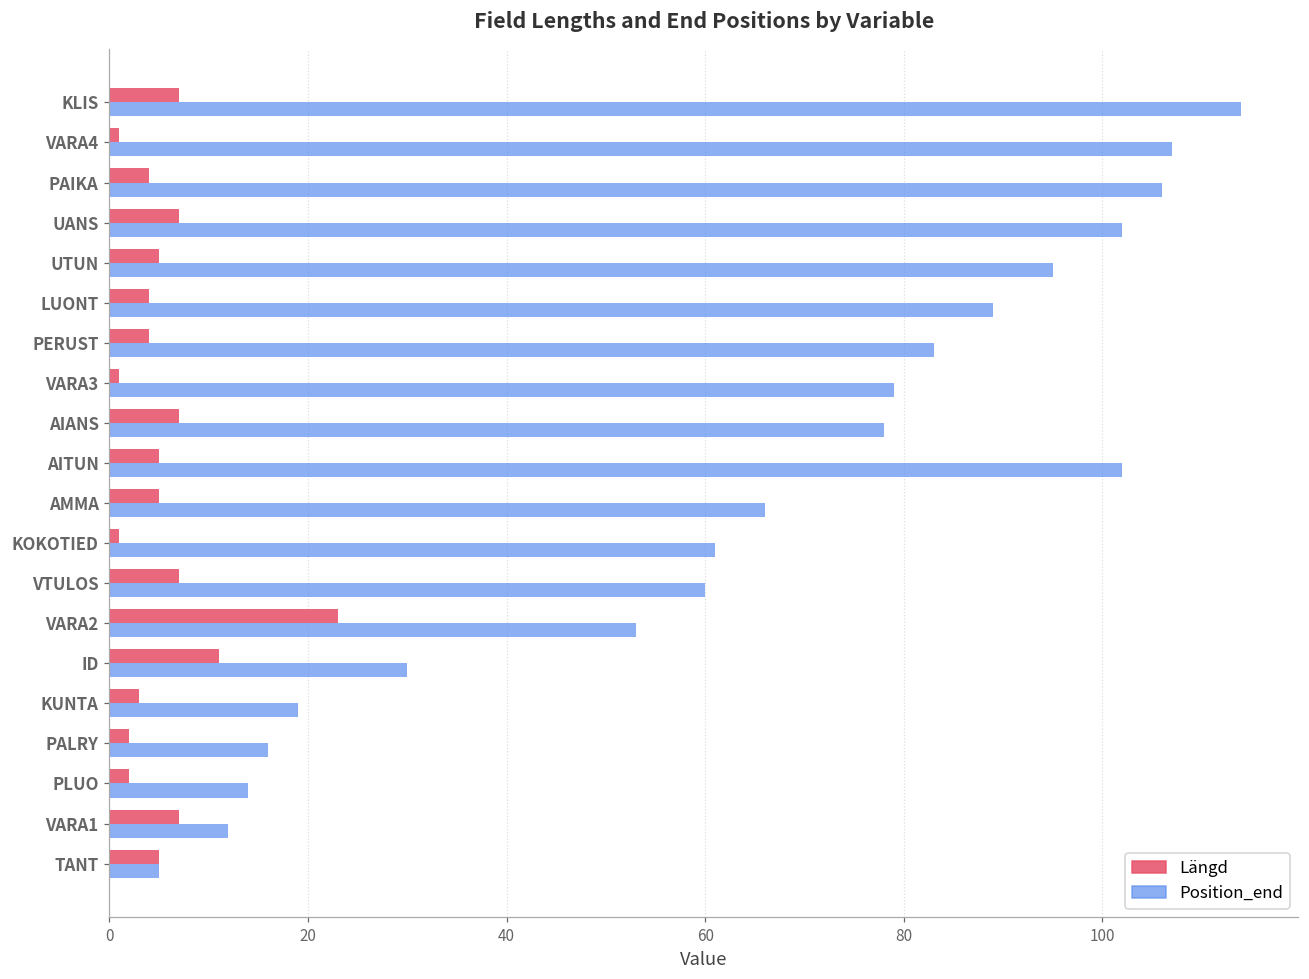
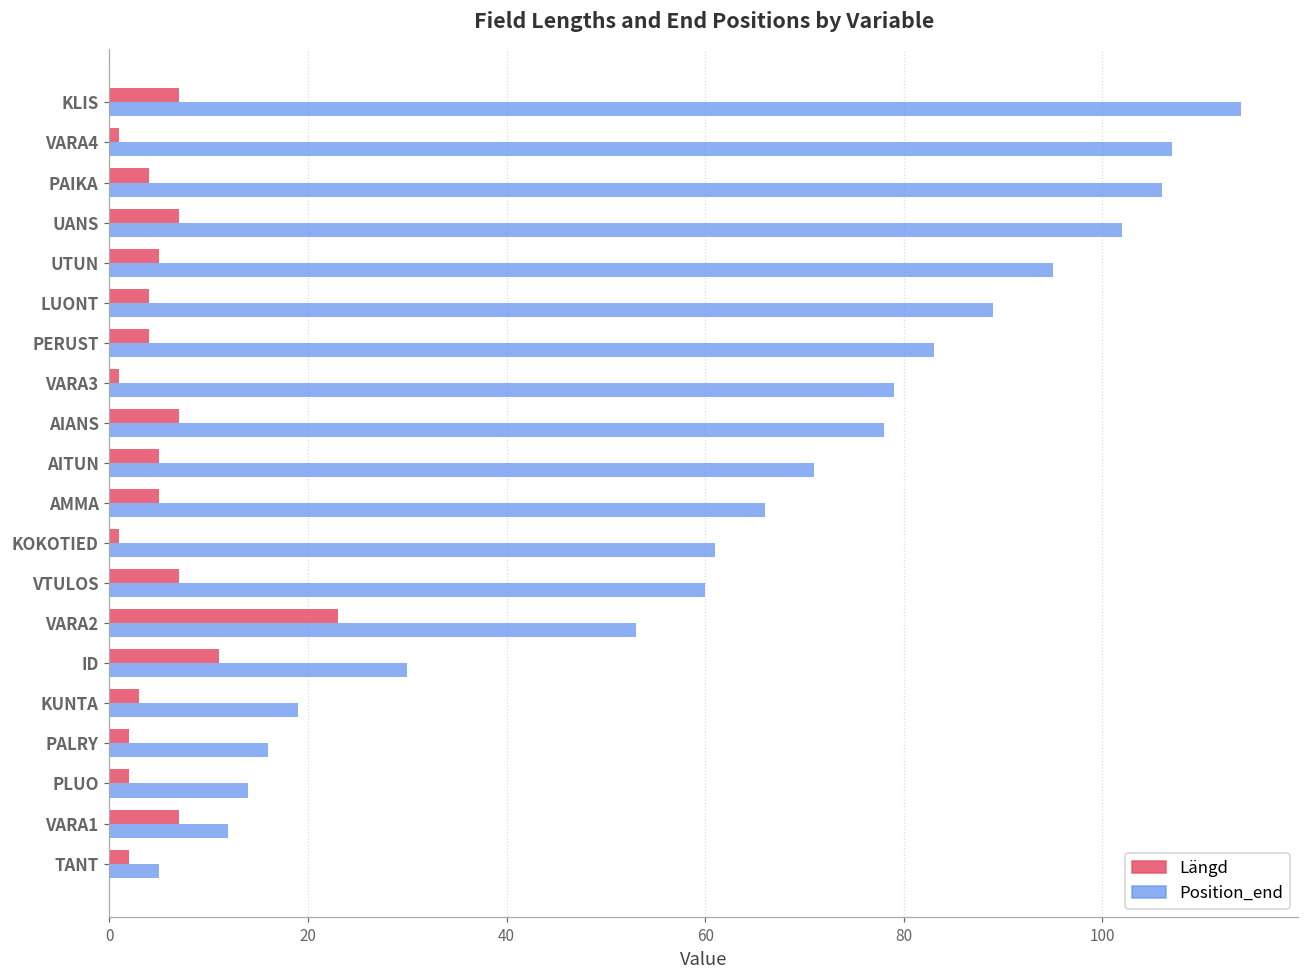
Position_end, AITUN: 102 -> 71
Längd, TANT: 5 -> 2
